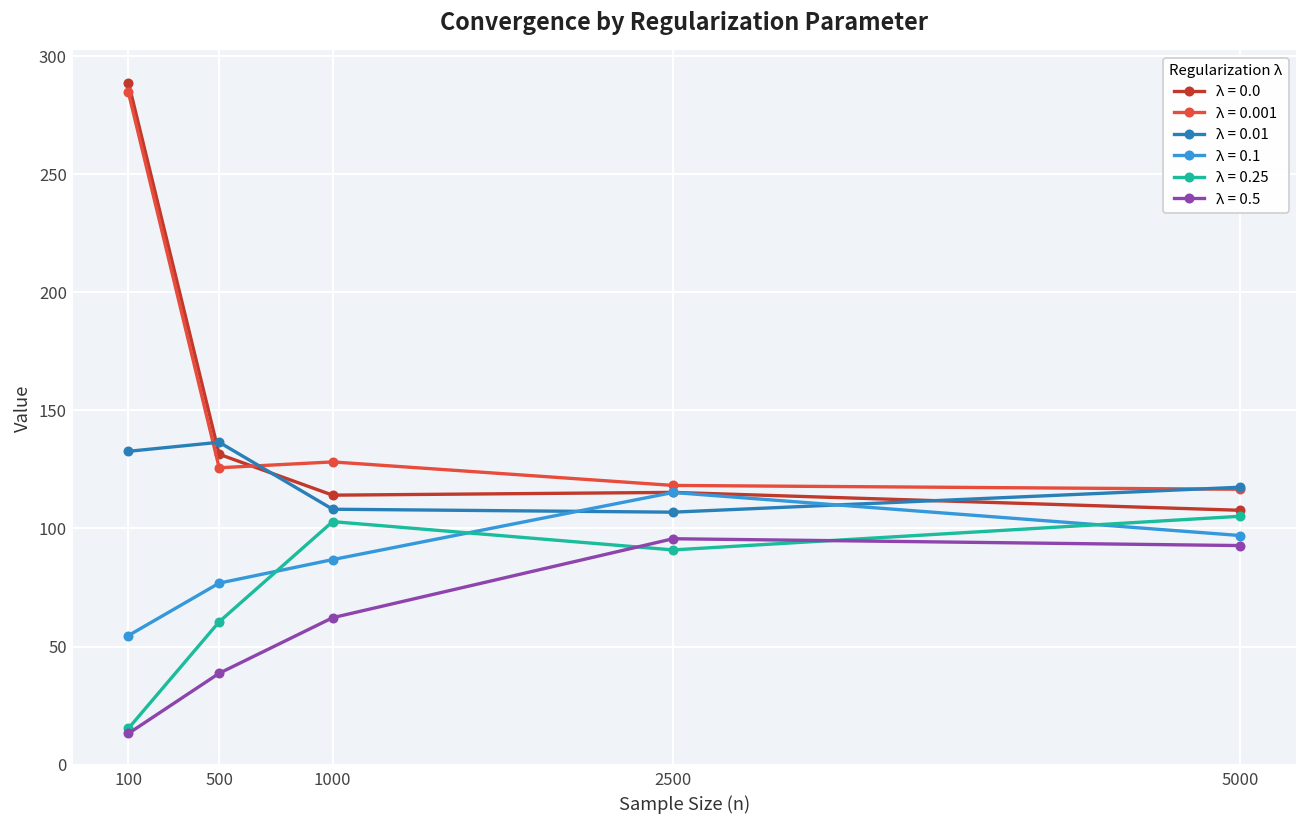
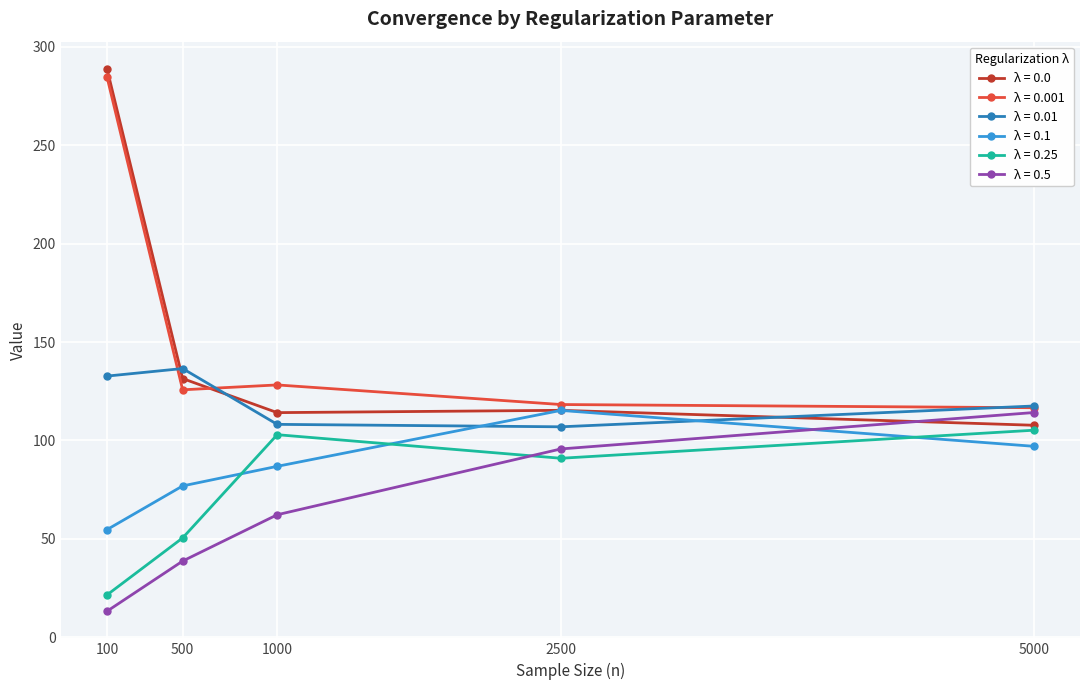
λ = 0.25, 100: 15 -> 21
λ = 0.25, 500: 60 -> 50
λ = 0.5, 5000: 93 -> 114
